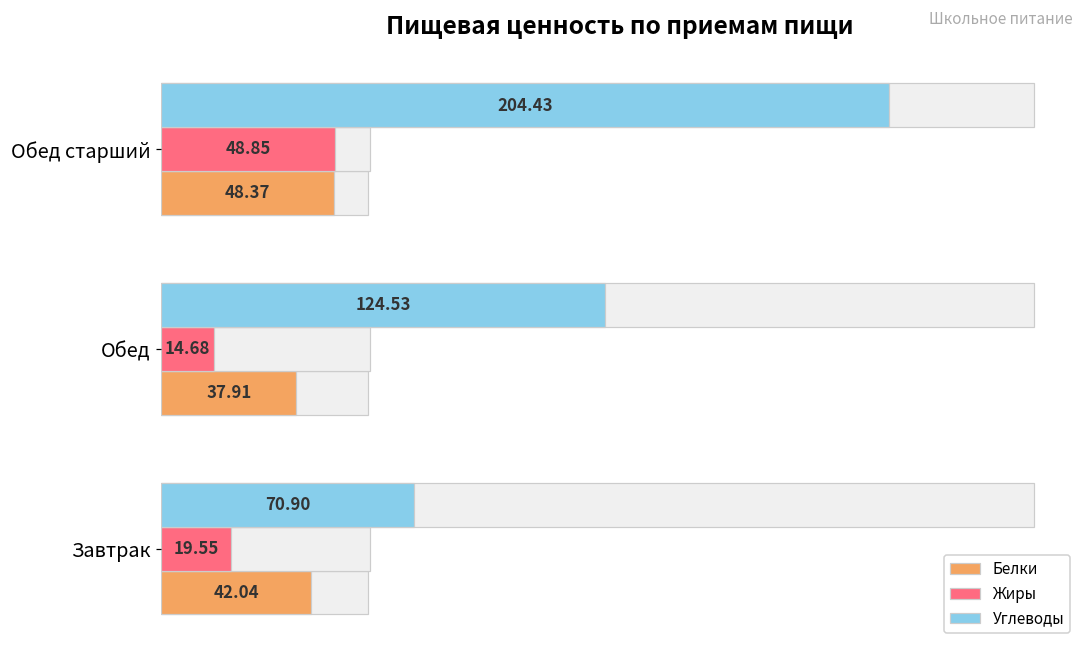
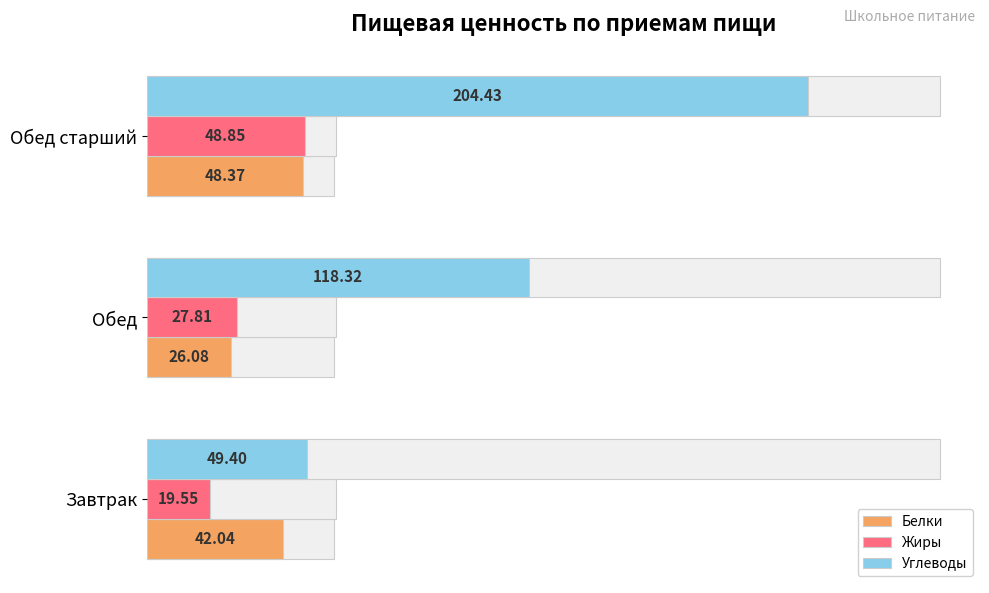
Углеводы, Обед: 124.53 -> 118.32
Жиры, Обед: 14.68 -> 27.81
Белки, Обед: 37.91 -> 26.08
Углеводы, Завтрак: 70.90 -> 49.40
